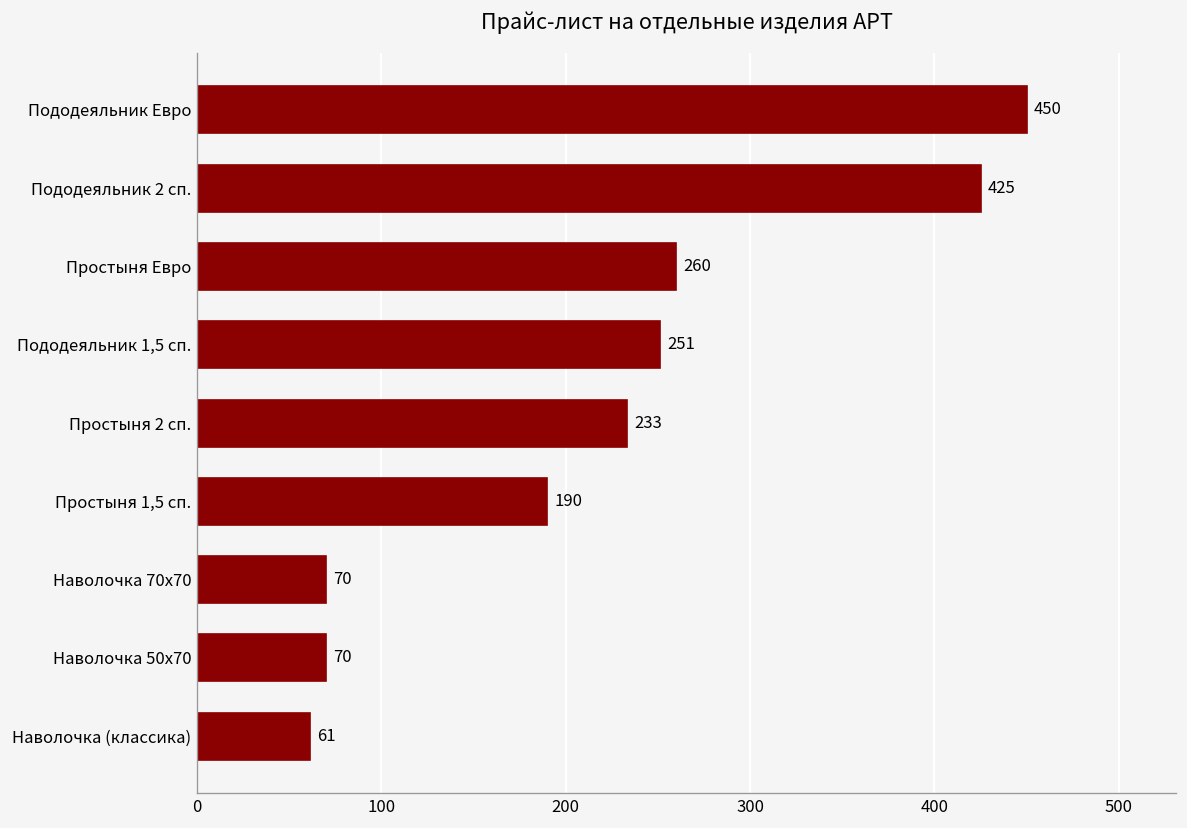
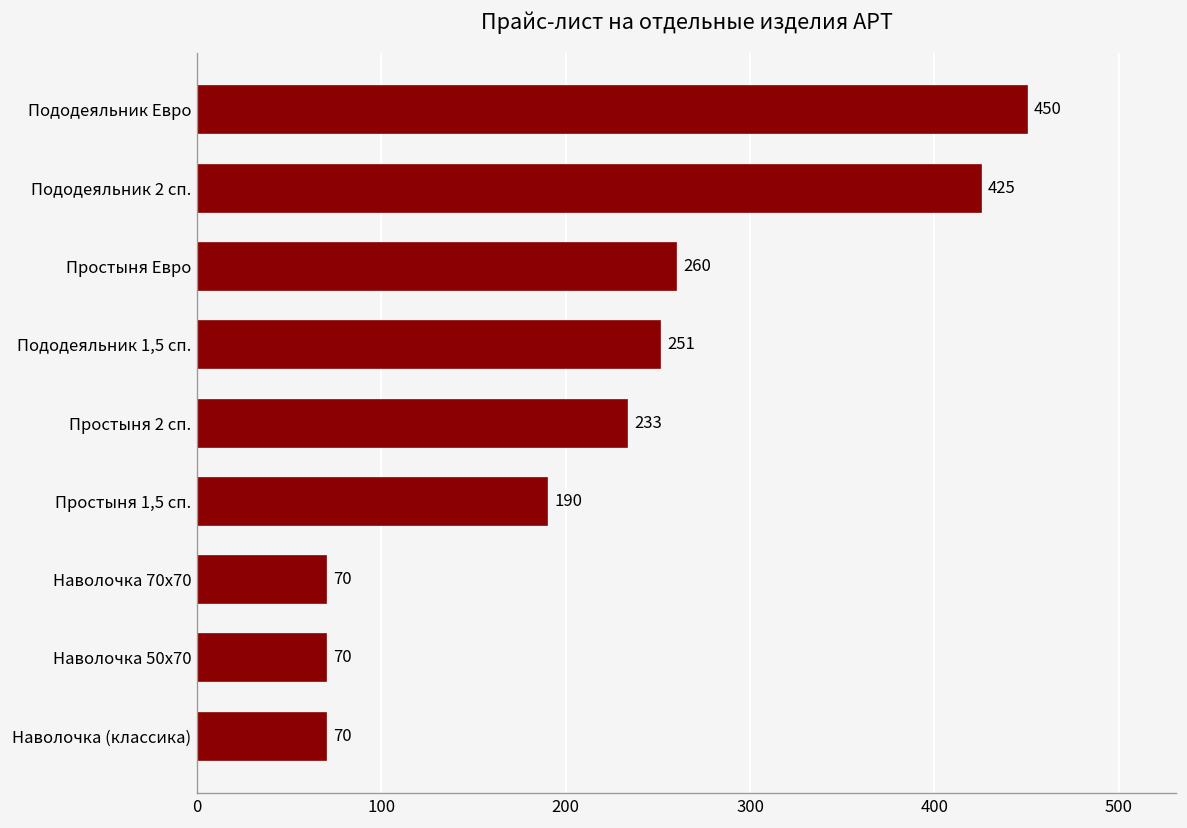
Наволочка (классика): 61 -> 70
